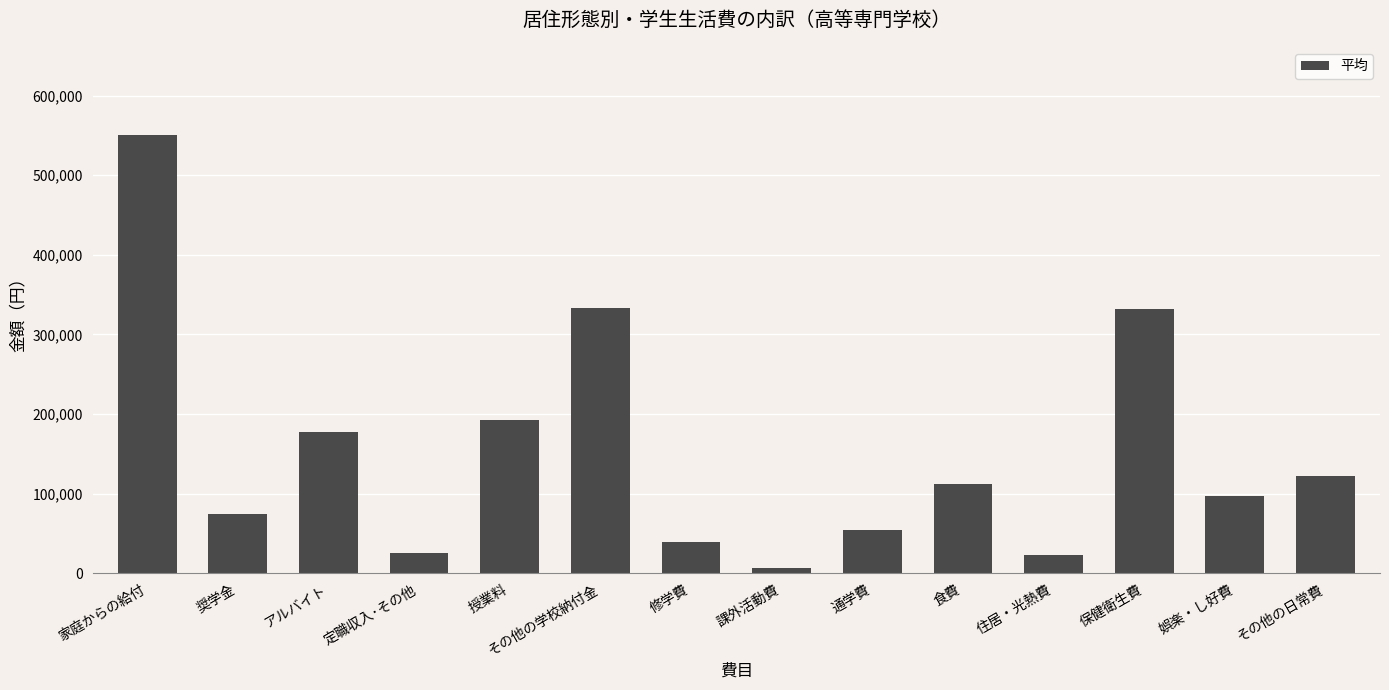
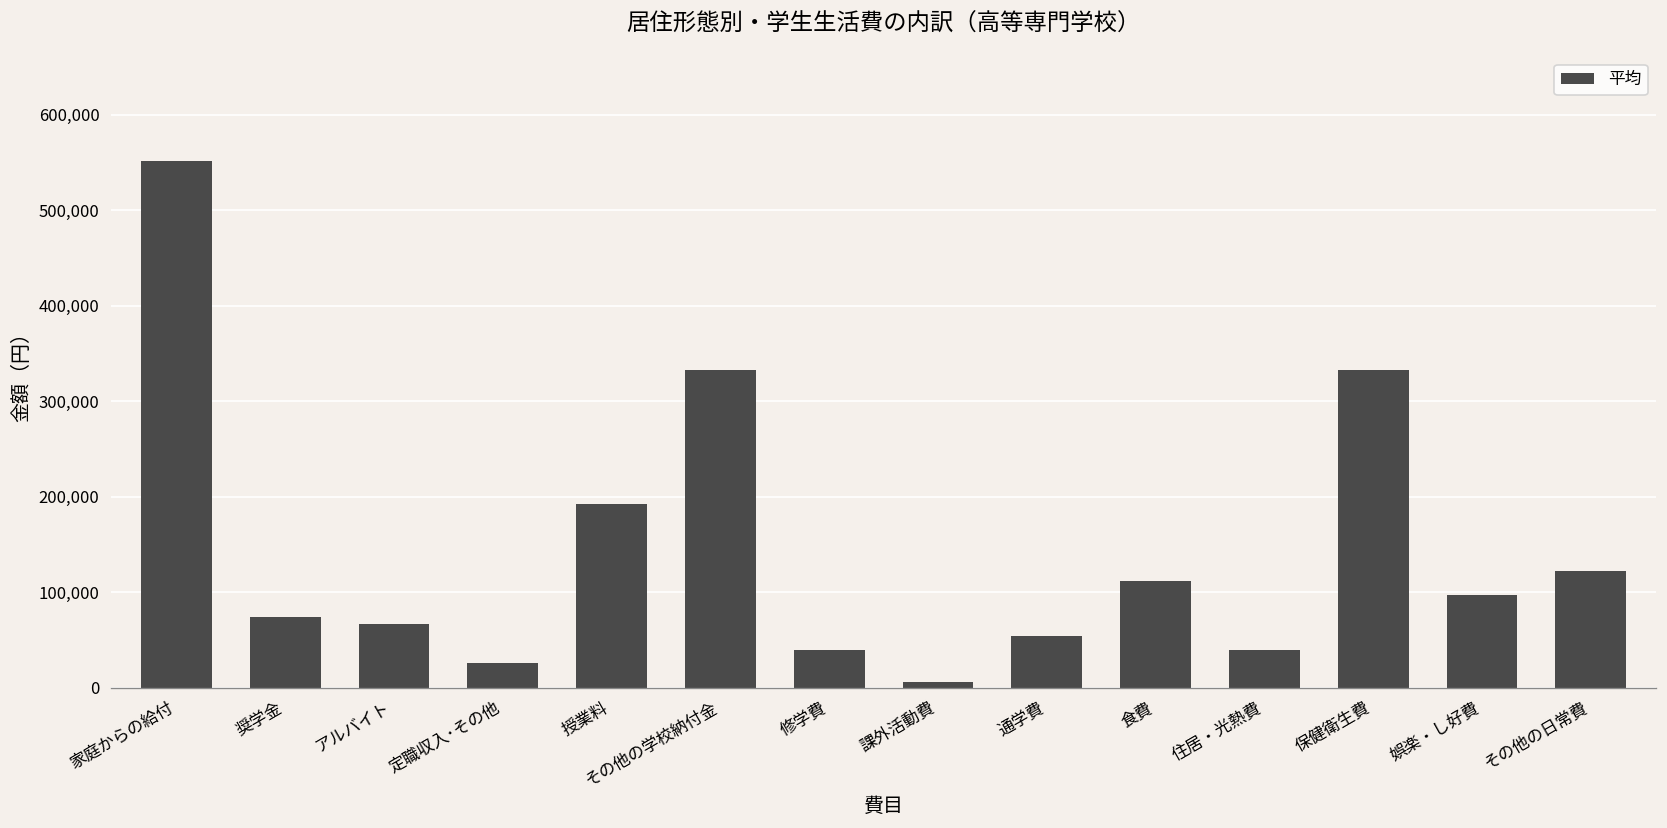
アルバイト: 180,000 -> 70,000
住居・光熱費: 20,000 -> 40,000
